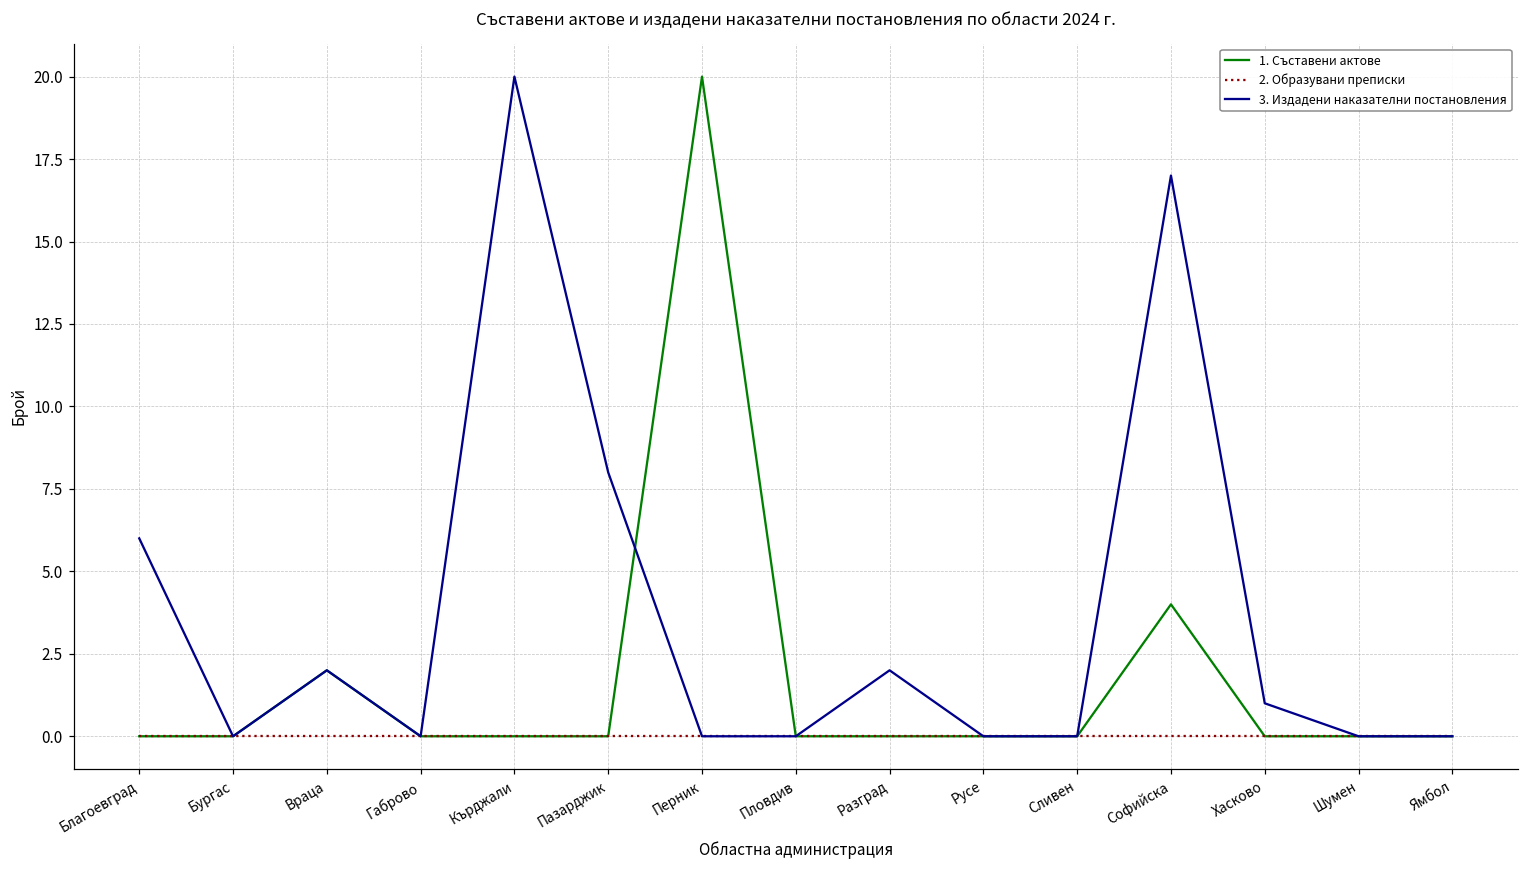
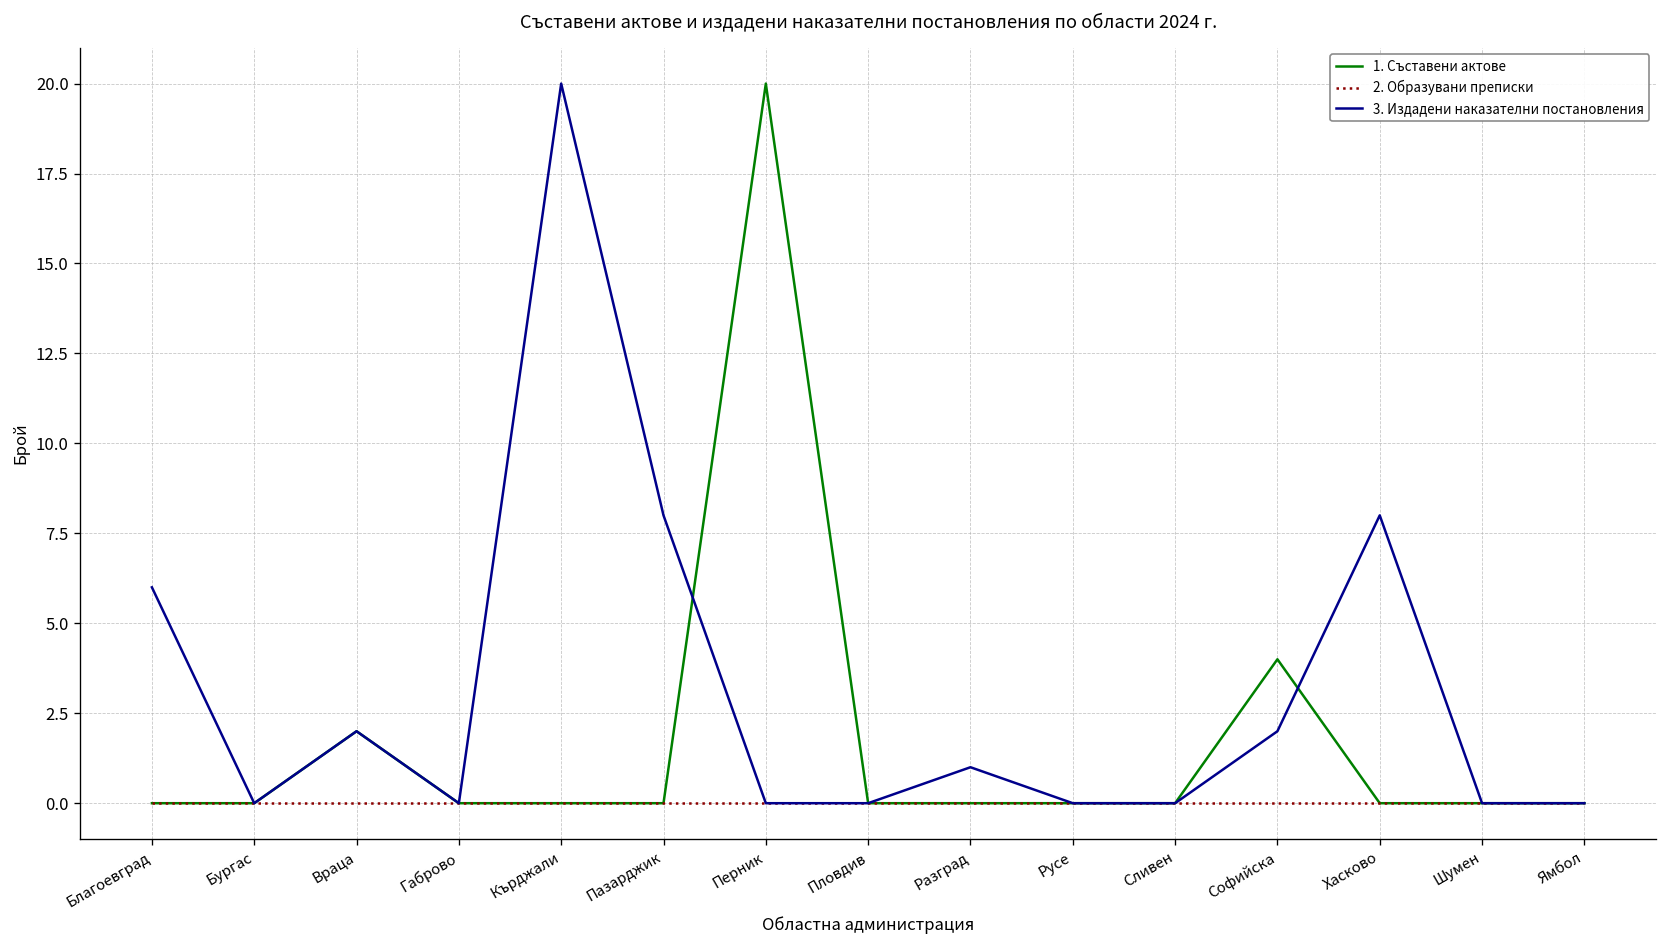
3. Издадени наказателни постановления, Разград: 2 -> 1
3. Издадени наказателни постановления, Софийска: 17 -> 2
3. Издадени наказателни постановления, Хасково: 1 -> 8
